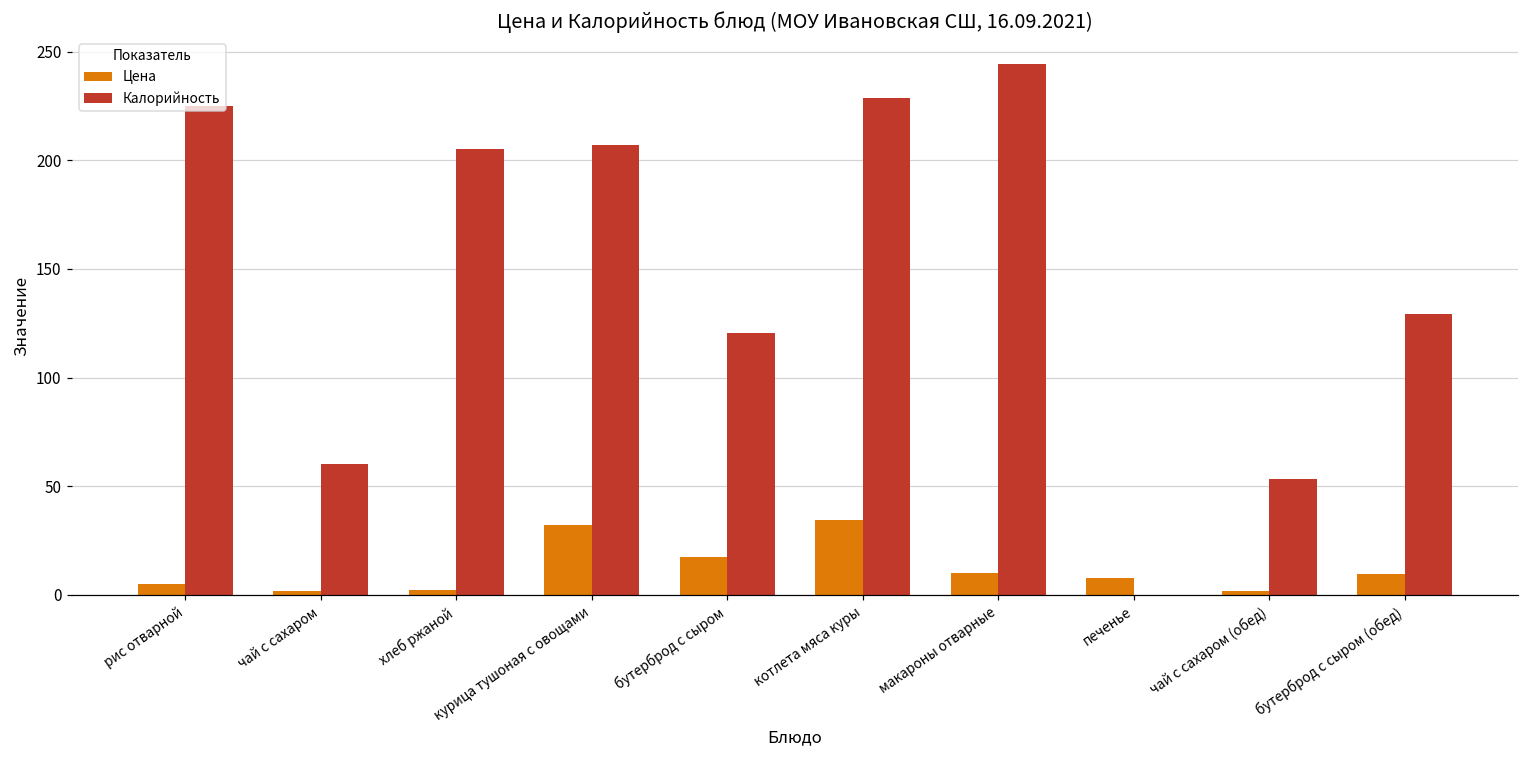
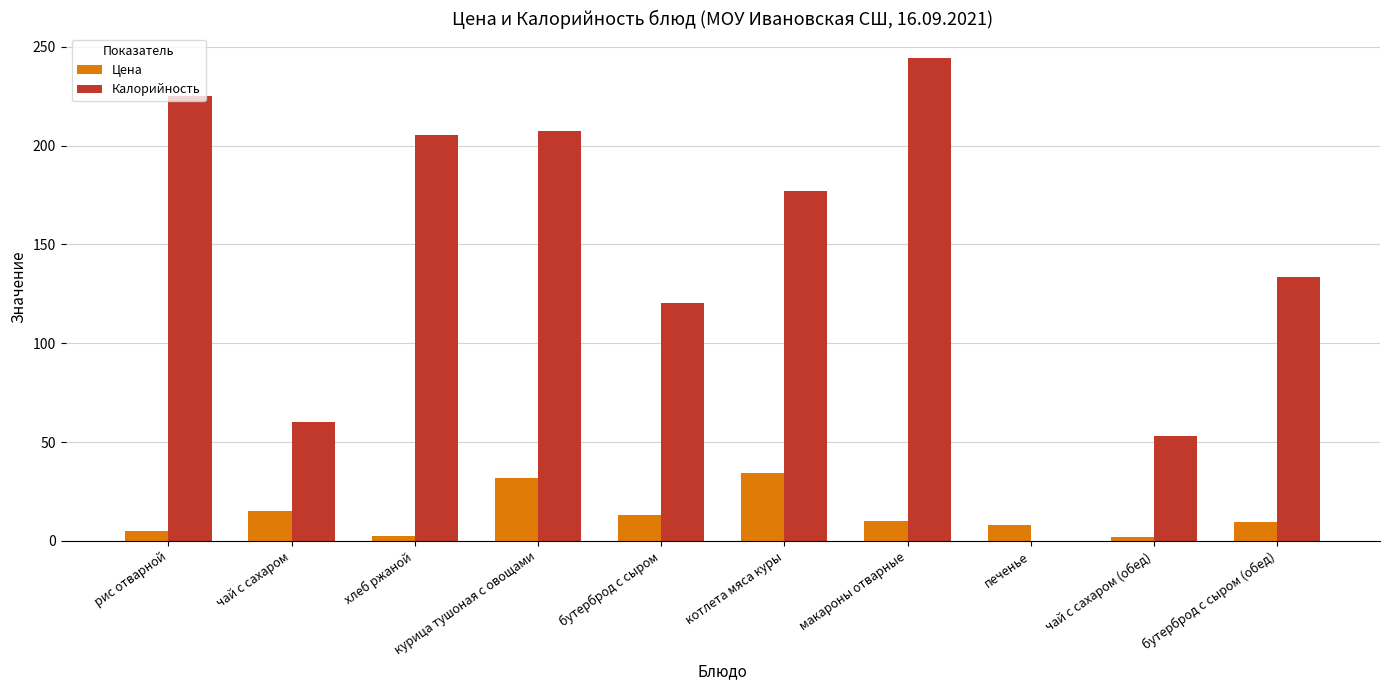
Цена, чай с сахаром: 2 -> 15
Цена, бутерброд с сыром: 17 -> 13
Калорийность, котлета мяса куры: 229 -> 177
Калорийность, бутерброд с сыром (обед): 129 -> 134
